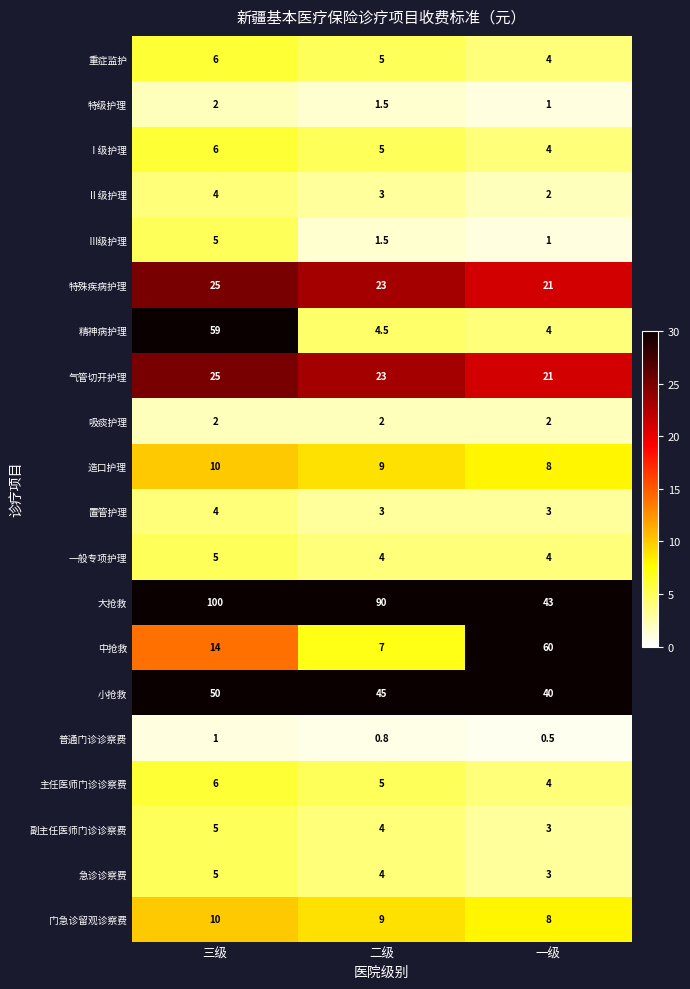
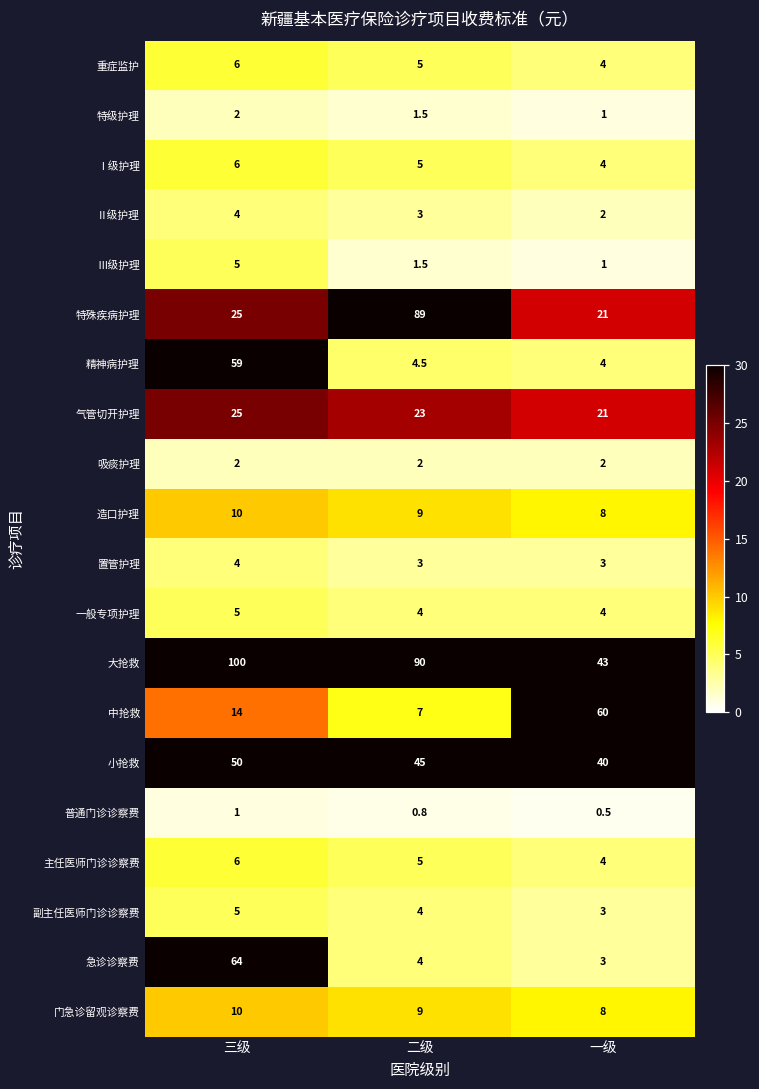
特殊疾病护理, 二级: 23 -> 89
急诊诊察费, 三级: 5 -> 64
